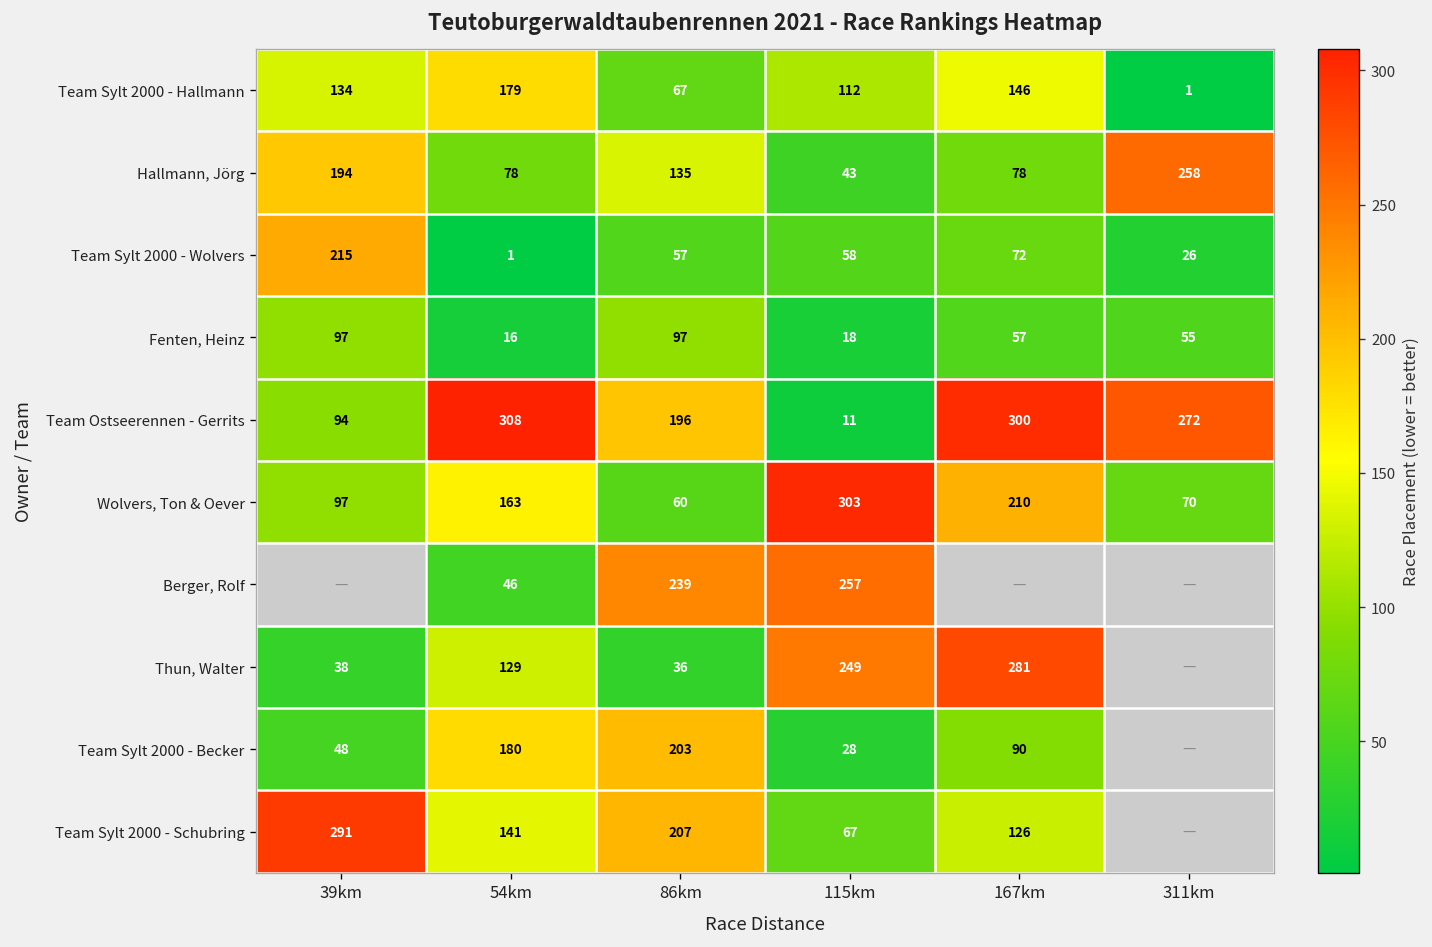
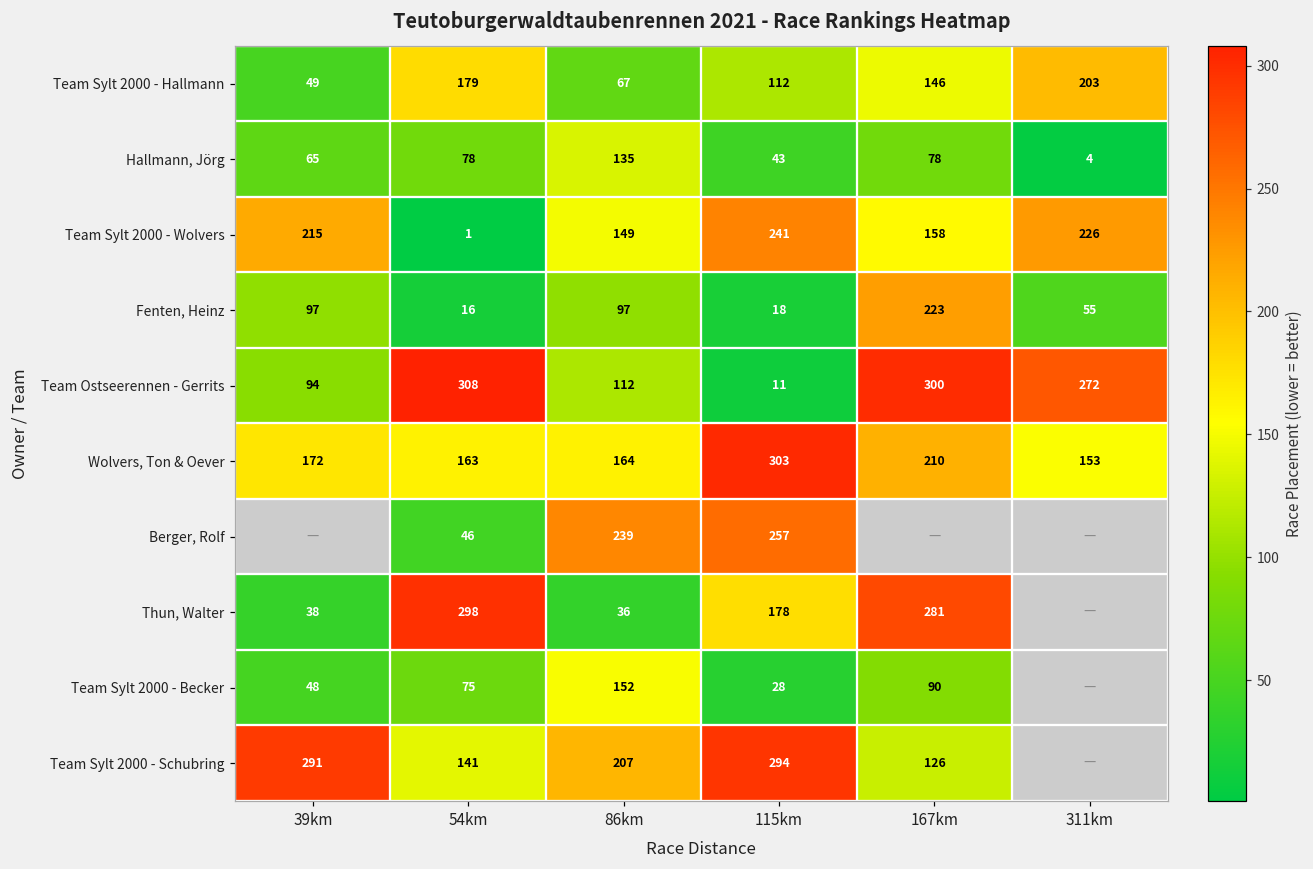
Team Sylt 2000 - Hallmann, 39km: 134 -> 49
Team Sylt 2000 - Hallmann, 311km: 1 -> 203
Hallmann, Jörg, 39km: 194 -> 65
Hallmann, Jörg, 311km: 258 -> 4
Team Sylt 2000 - Wolvers, 86km: 57 -> 149
Team Sylt 2000 - Wolvers, 115km: 58 -> 241
Team Sylt 2000 - Wolvers, 167km: 72 -> 158
Team Sylt 2000 - Wolvers, 311km: 26 -> 226
Fenten, Heinz, 167km: 57 -> 223
Team Ostseerennen - Gerrits, 86km: 196 -> 112
Wolvers, Ton & Oever, 39km: 97 -> 172
Wolvers, Ton & Oever, 86km: 60 -> 164
Wolvers, Ton & Oever, 311km: 70 -> 153
Thun, Walter, 54km: 129 -> 298
Thun, Walter, 115km: 249 -> 178
Team Sylt 2000 - Becker, 54km: 180 -> 75
Team Sylt 2000 - Becker, 86km: 203 -> 152
Team Sylt 2000 - Schubring, 115km: 67 -> 294
